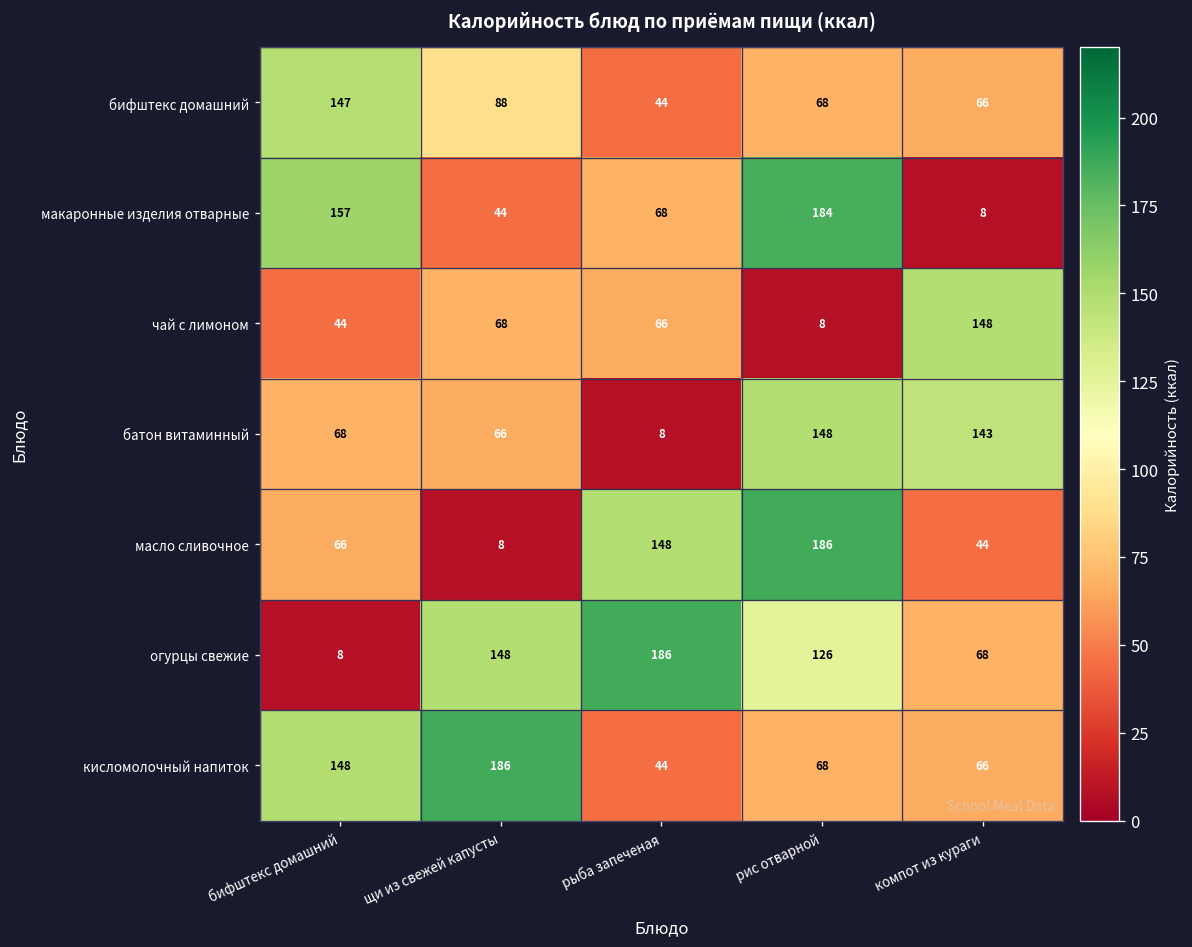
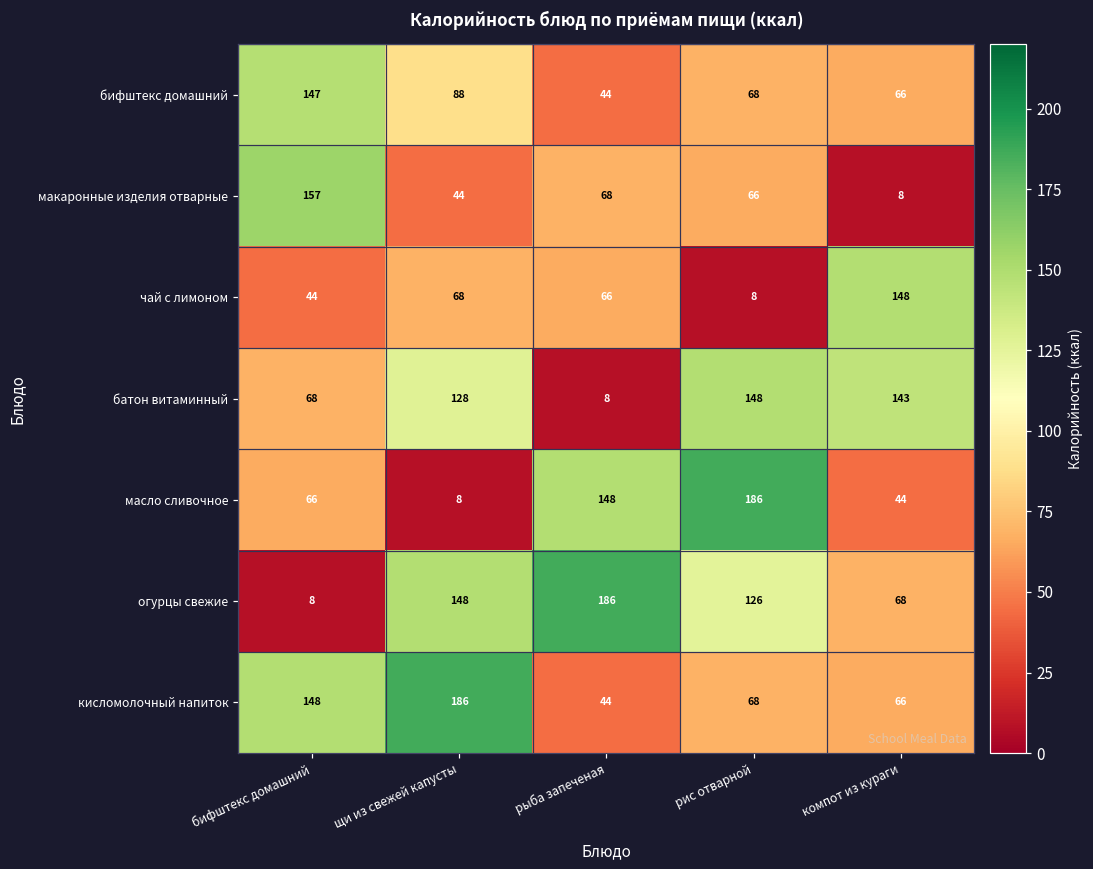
макаронные изделия отварные, рис отварной: 184 -> 66
батон витаминный, щи из свежей капусты: 66 -> 128
